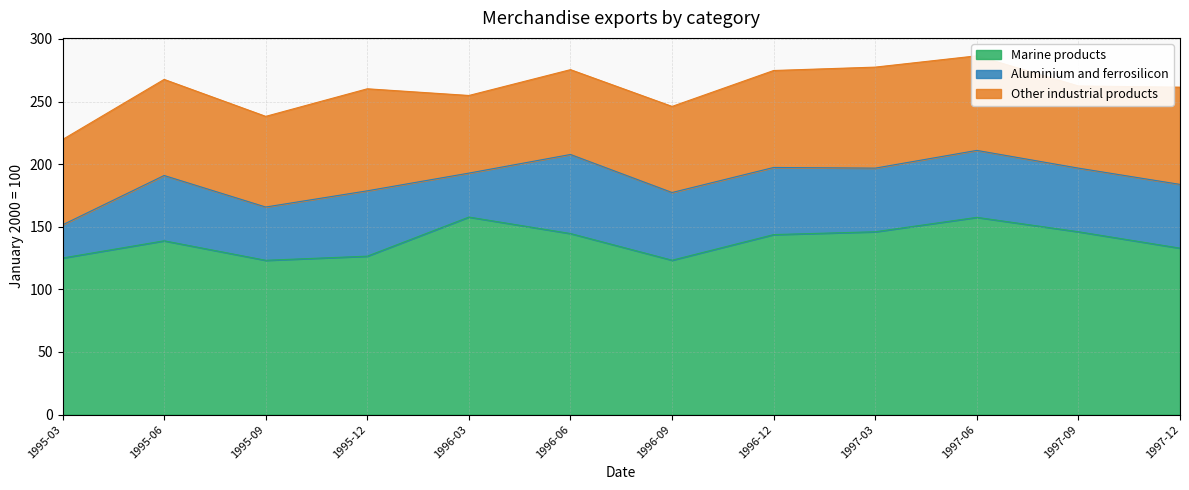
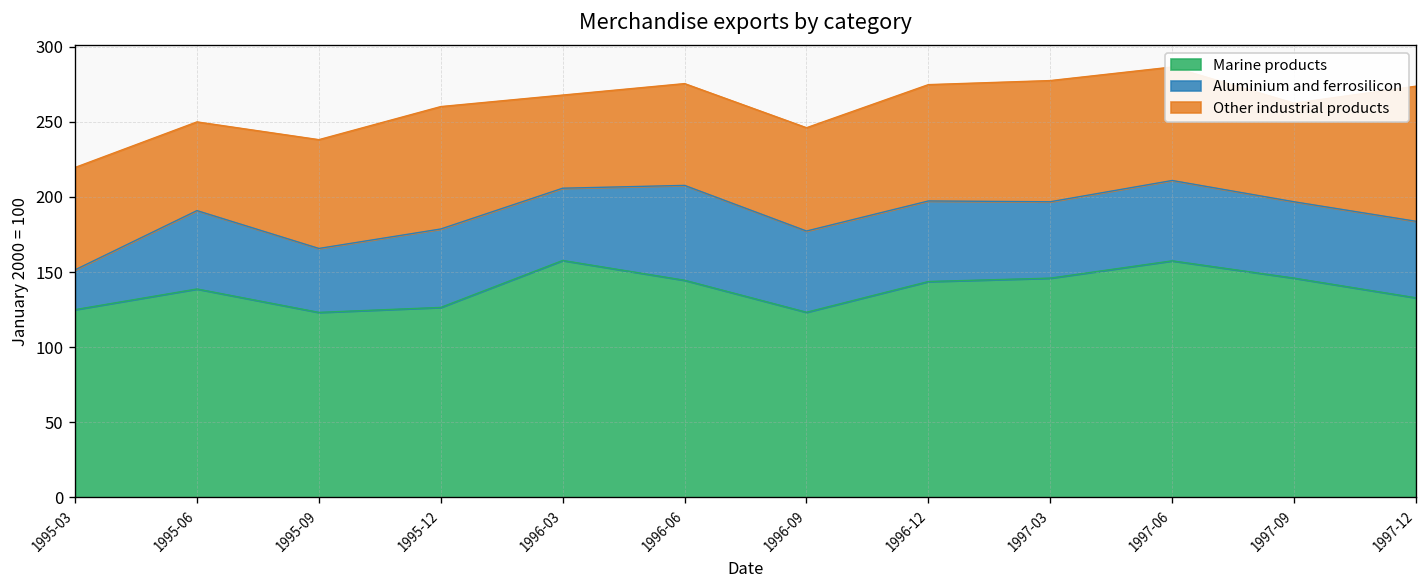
Other industrial products, 1995-06: 77 -> 59
Aluminium and ferrosilicon, 1996-03: 35 -> 48
Other industrial products, 1997-12: 78 -> 90
